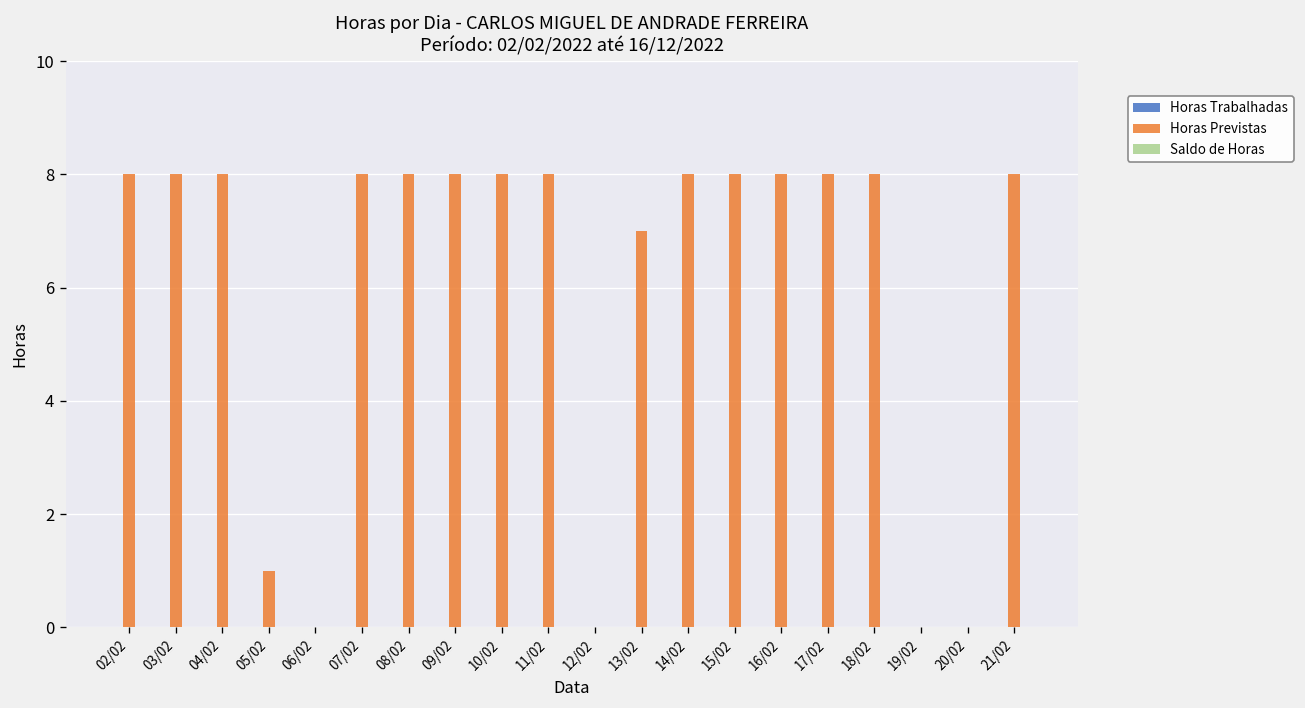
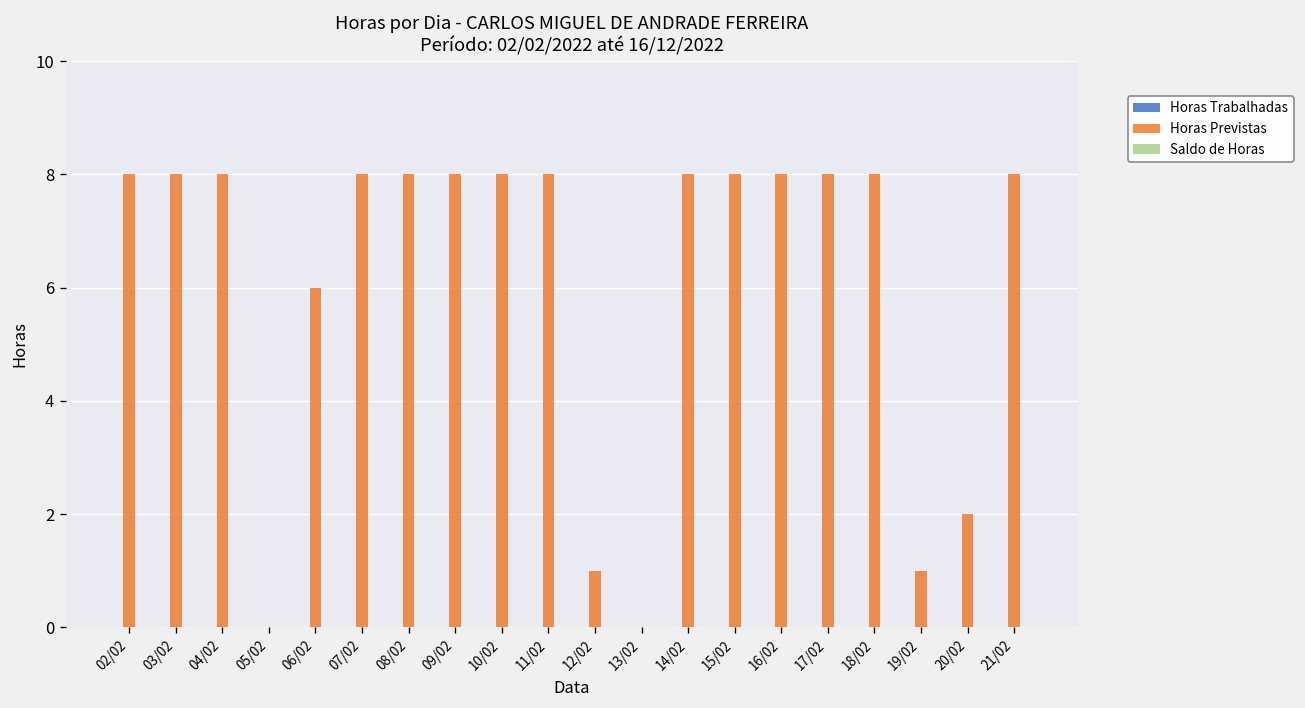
Horas Previstas, 05/02: 1 -> 0
Horas Previstas, 06/02: 0 -> 6
Horas Previstas, 12/02: 0 -> 1
Horas Previstas, 13/02: 7 -> 0
Horas Previstas, 19/02: 0 -> 1
Horas Previstas, 20/02: 0 -> 2
